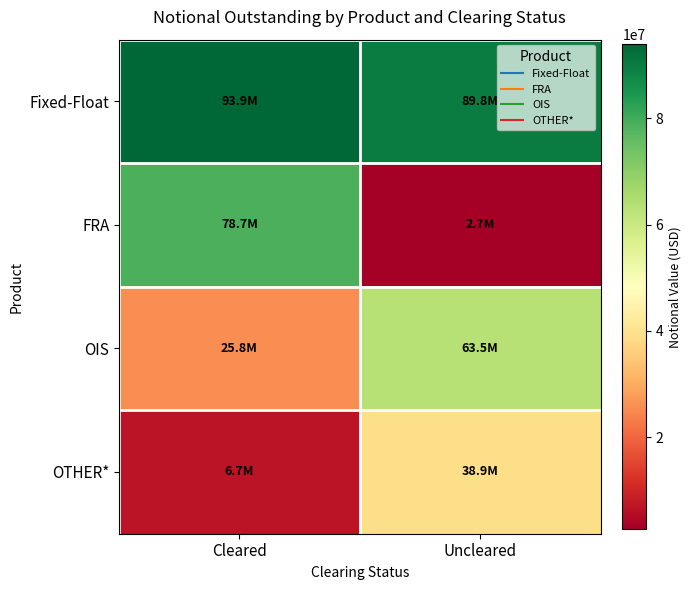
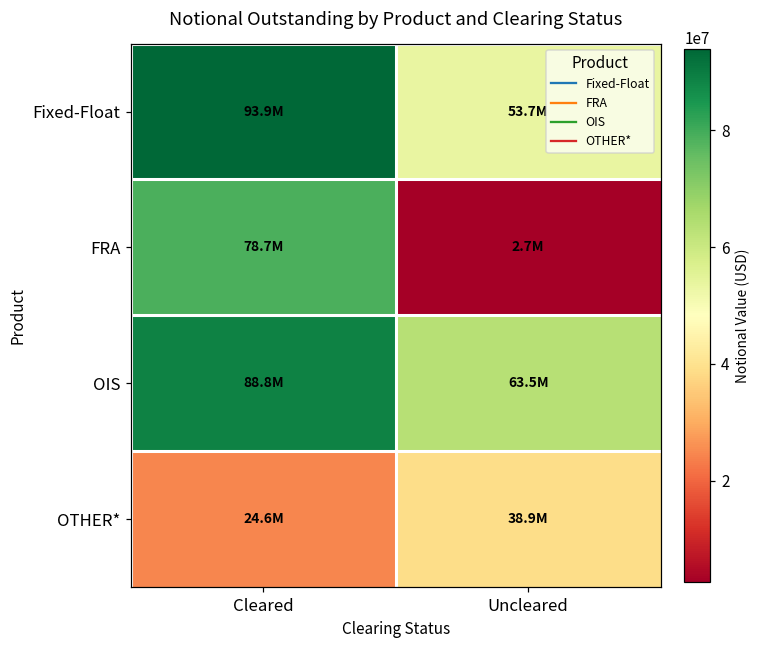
Fixed-Float, Uncleared: 89.8M -> 53.7M
OIS, Cleared: 25.8M -> 88.8M
OTHER*, Cleared: 6.7M -> 24.6M
